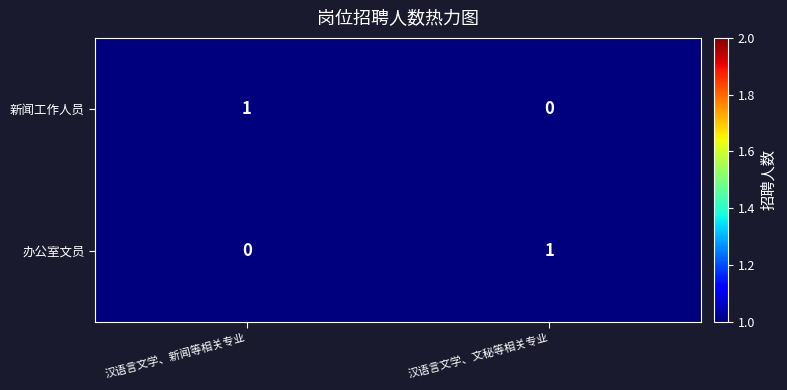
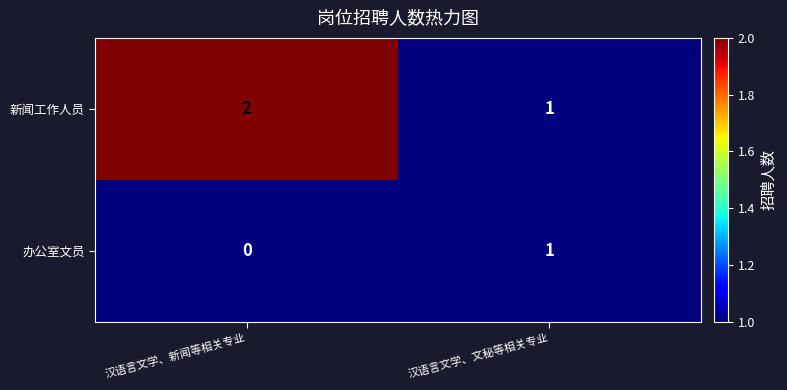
新闻工作人员, 汉语言文学、新闻等相关专业: 1 -> 2
新闻工作人员, 汉语言文学、文秘等相关专业: 0 -> 1
